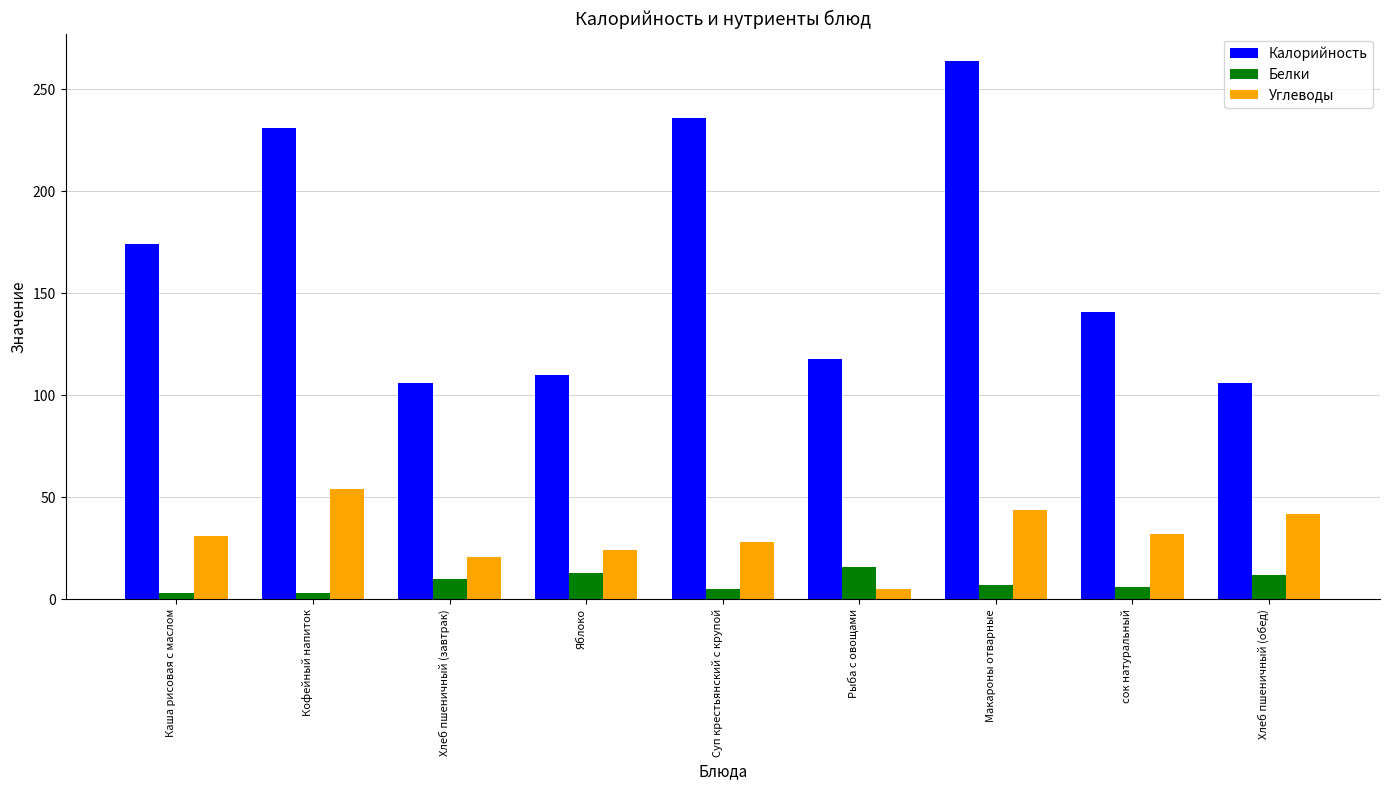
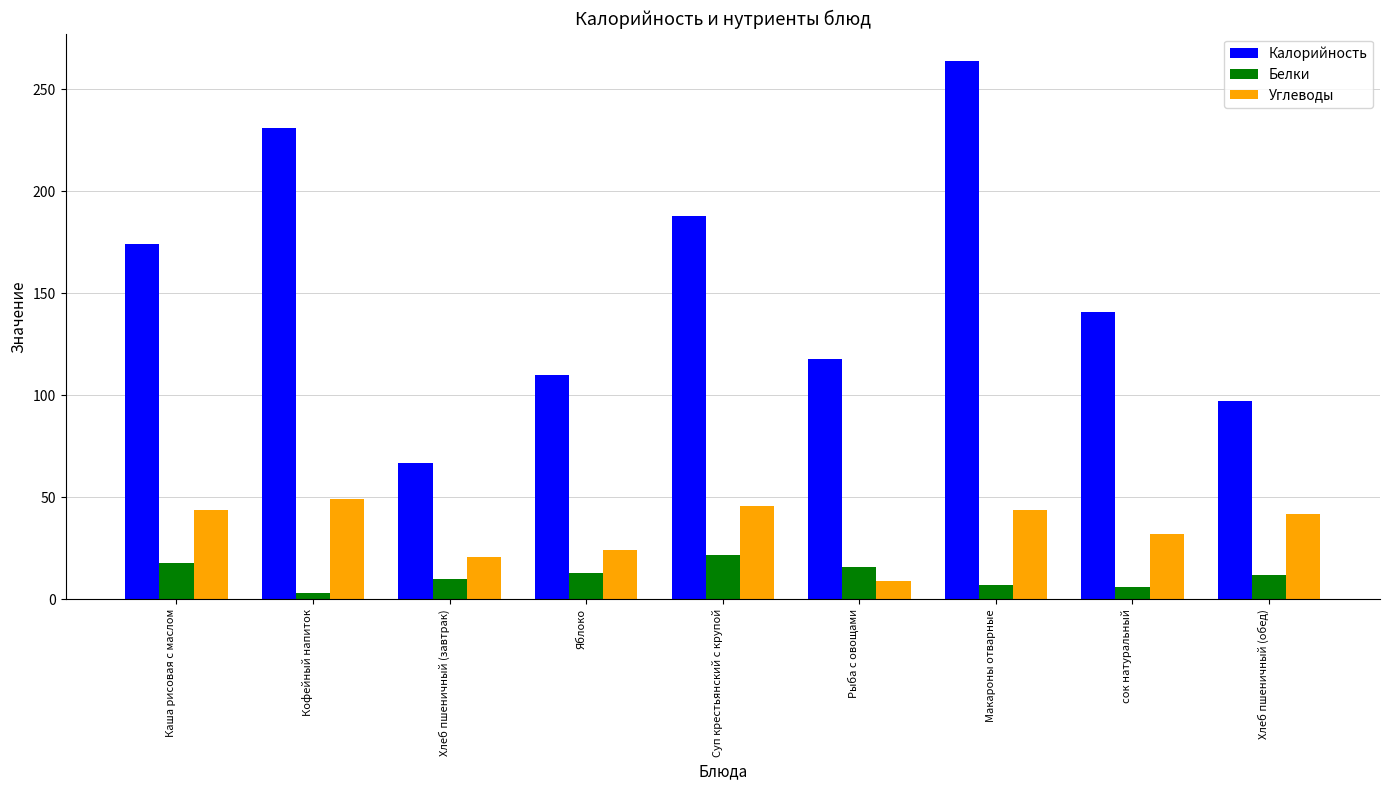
Белки, Каша рисовая с маслом: 3 -> 18
Углеводы, Каша рисовая с маслом: 31 -> 44
Углеводы, Кофейный напиток: 54 -> 49
Калорийность, Хлеб пшеничный (завтрак): 106 -> 67
Калорийность, Суп крестьянский с крупой: 236 -> 188
Белки, Суп крестьянский с крупой: 5 -> 22
Углеводы, Суп крестьянский с крупой: 28 -> 46
Углеводы, Рыба с овощами: 5 -> 9
Калорийность, Хлеб пшеничный (обед): 106 -> 97
